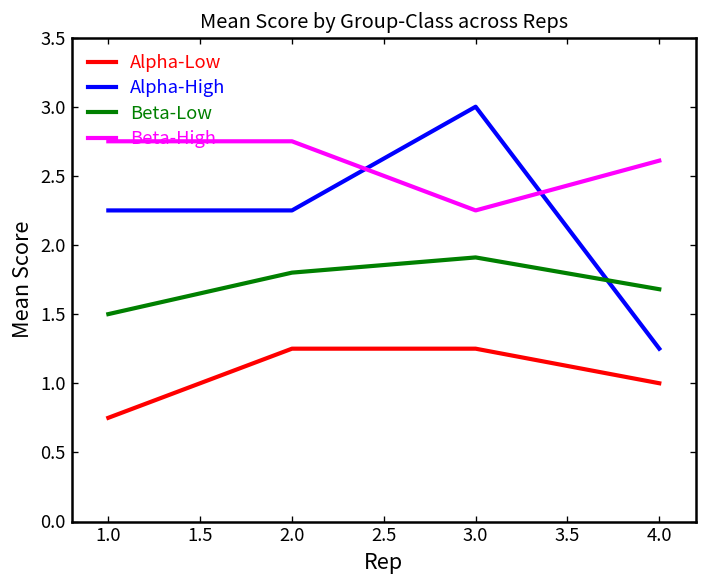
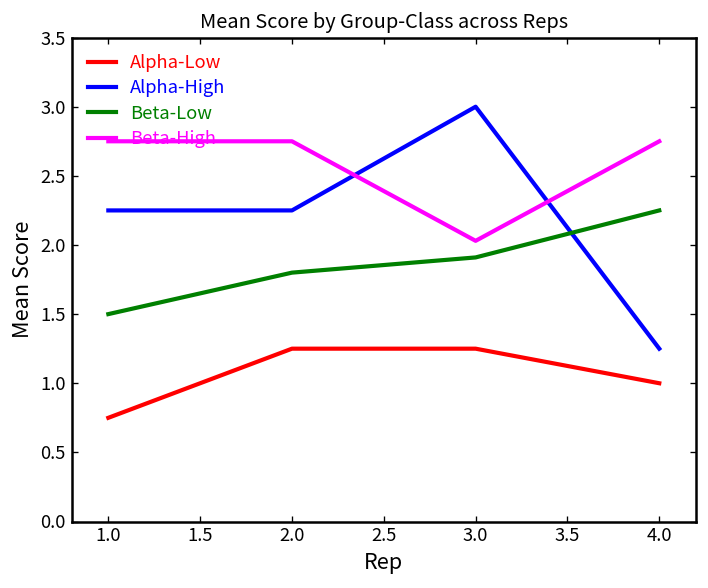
Beta-High, 3.0: 2.25 -> 2.03
Beta-Low, 4.0: 1.68 -> 2.25
Beta-High, 4.0: 2.61 -> 2.75
